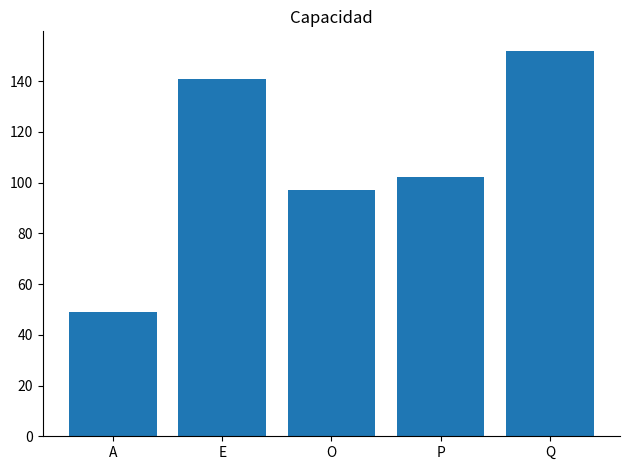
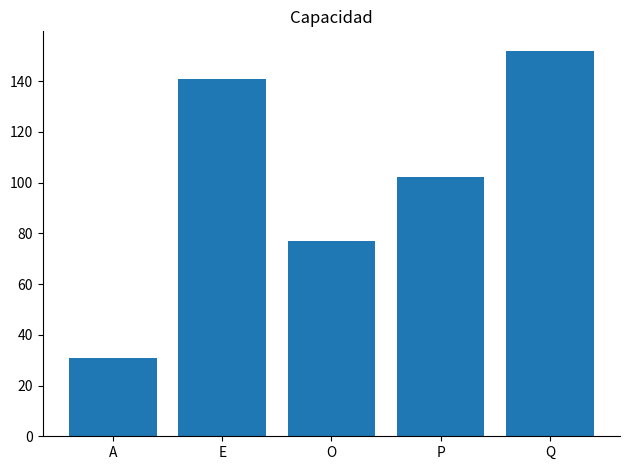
A: 49 -> 31
O: 97 -> 77
